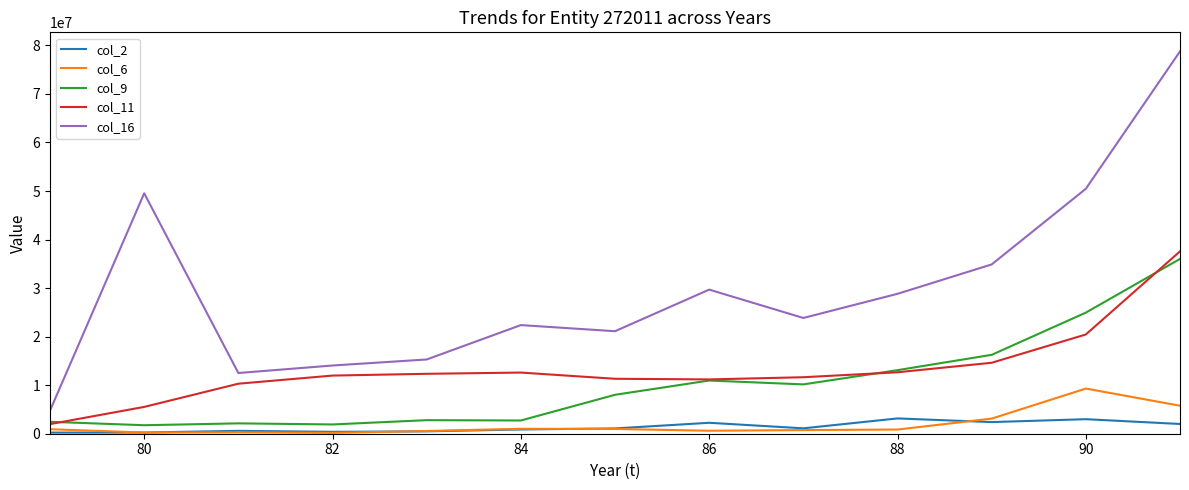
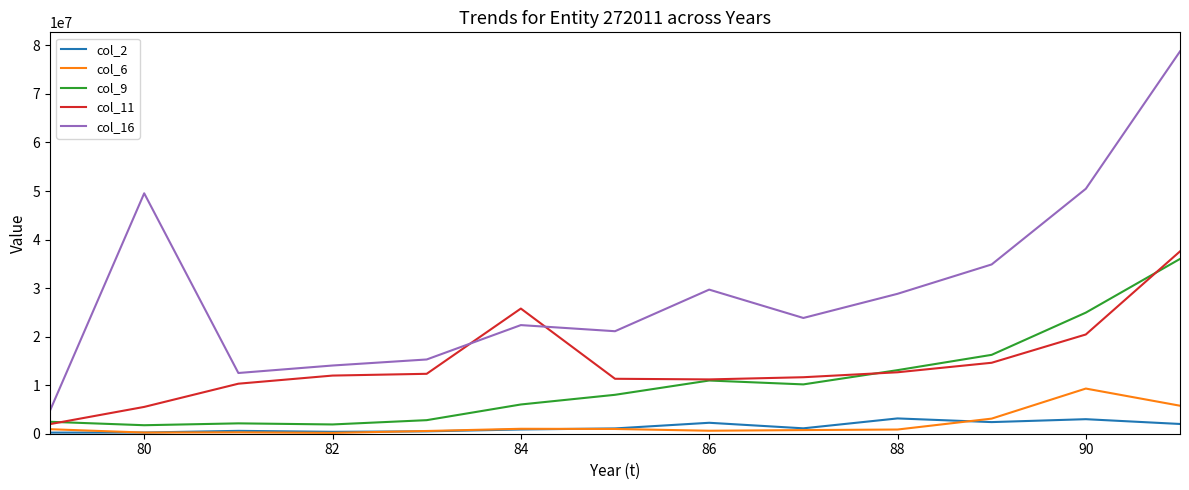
col_9, 84: 3000000 -> 6000000
col_11, 84: 13000000 -> 26000000
